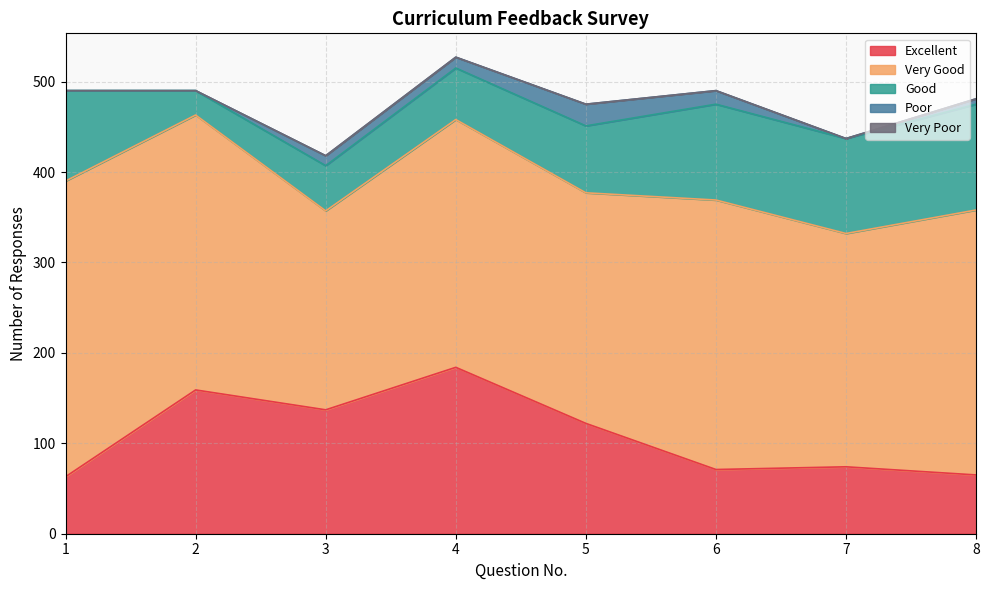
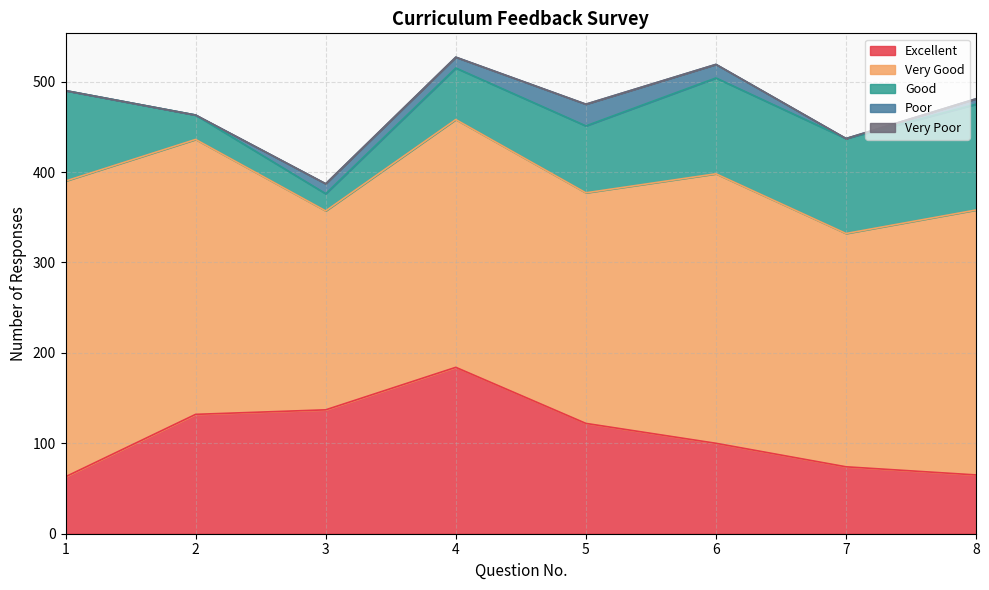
Excellent, 2: 160 -> 130
Good, 3: 50 -> 20
Excellent, 6: 70 -> 100
